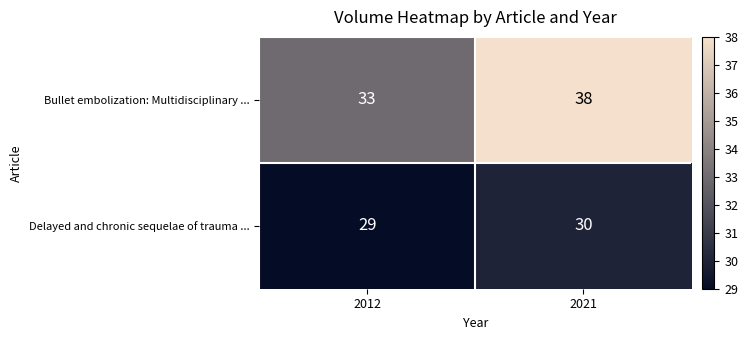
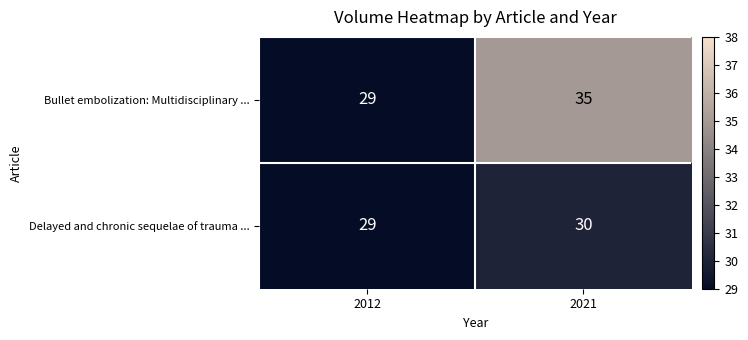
Bullet embolization: Multidisciplinary ..., 2012: 33 -> 29
Bullet embolization: Multidisciplinary ..., 2021: 38 -> 35
